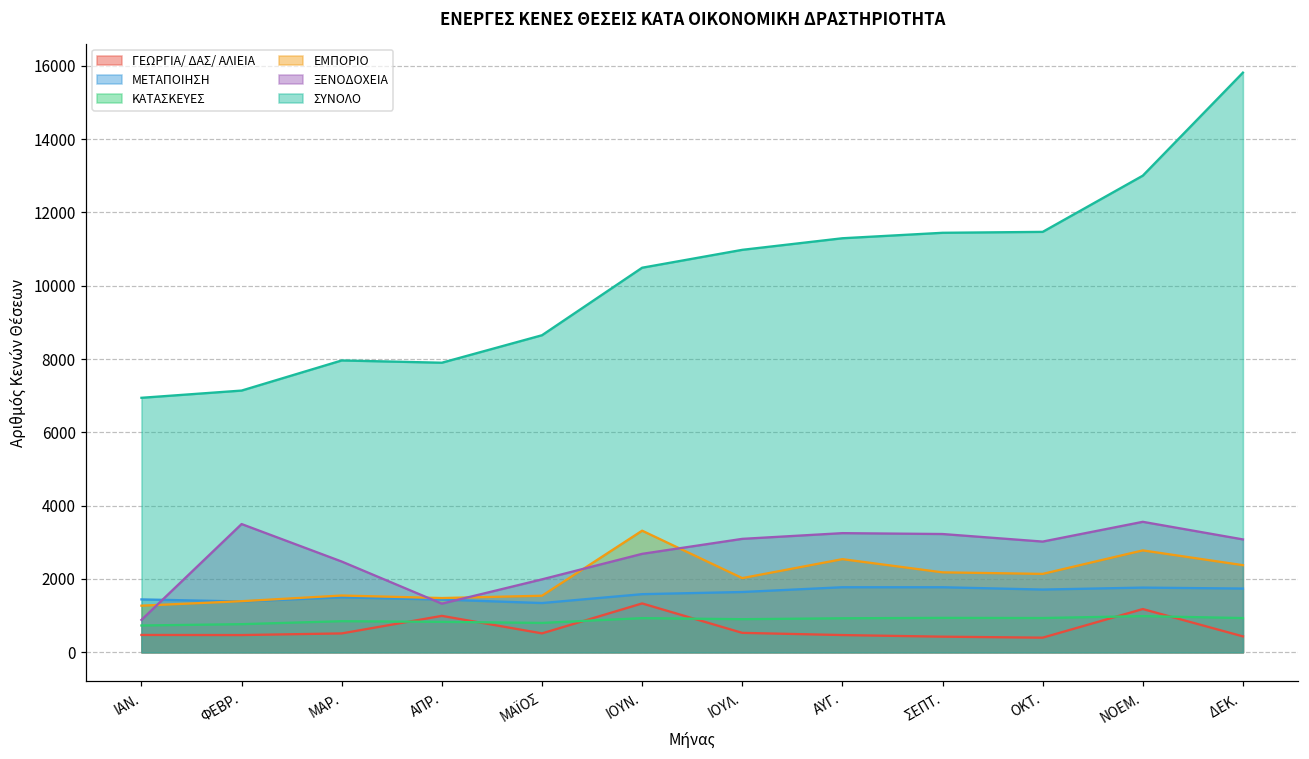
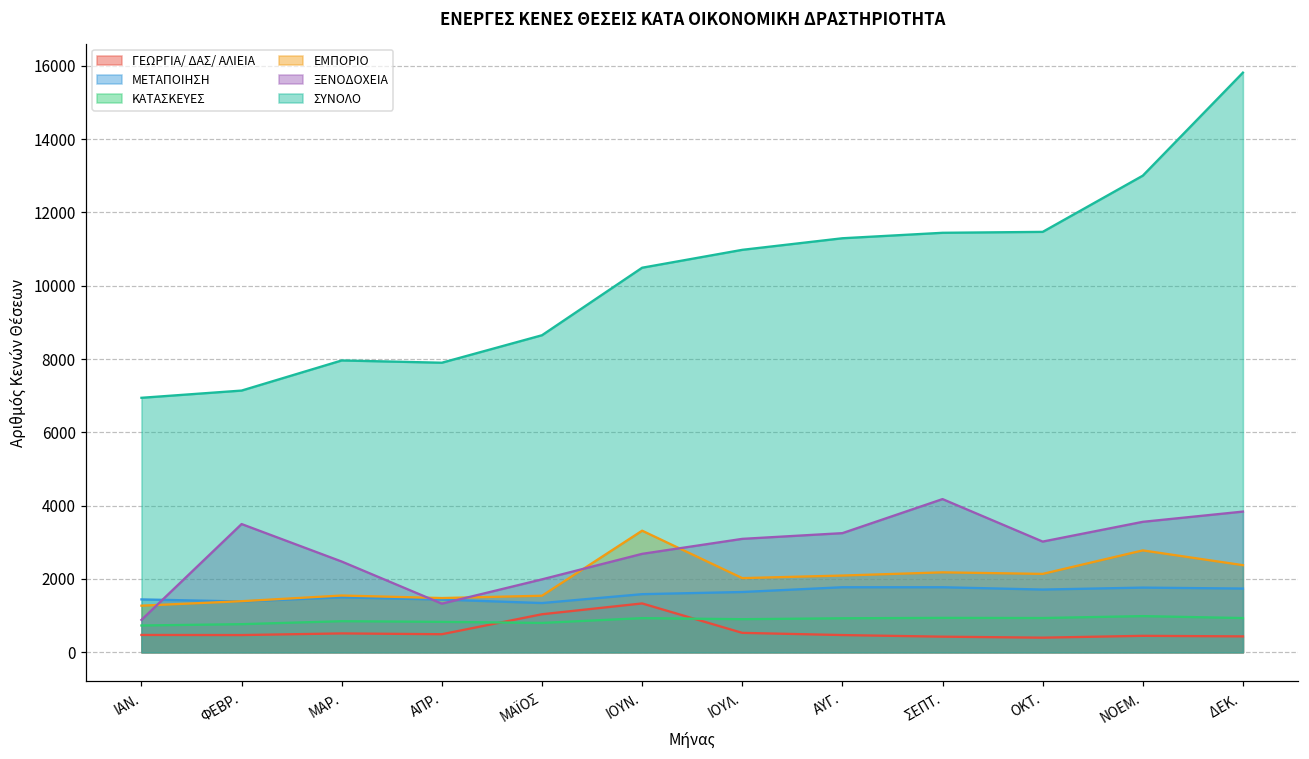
ΓΕΩΡΓΙΑ/ ΔΑΣ/ ΑΛΙΕΙΑ, ΑΠΡ.: 1000 -> 500
ΓΕΩΡΓΙΑ/ ΔΑΣ/ ΑΛΙΕΙΑ, ΜΑΪΟΣ: 500 -> 1000
ΕΜΠΟΡΙΟ, ΑΥΓ.: 2500 -> 2100
ΞΕΝΟΔΟΧΕΙΑ, ΣΕΠΤ.: 3200 -> 4200
ΓΕΩΡΓΙΑ/ ΔΑΣ/ ΑΛΙΕΙΑ, ΝΟΕΜ.: 1200 -> 400
ΞΕΝΟΔΟΧΕΙΑ, ΔΕΚ.: 3100 -> 3800
